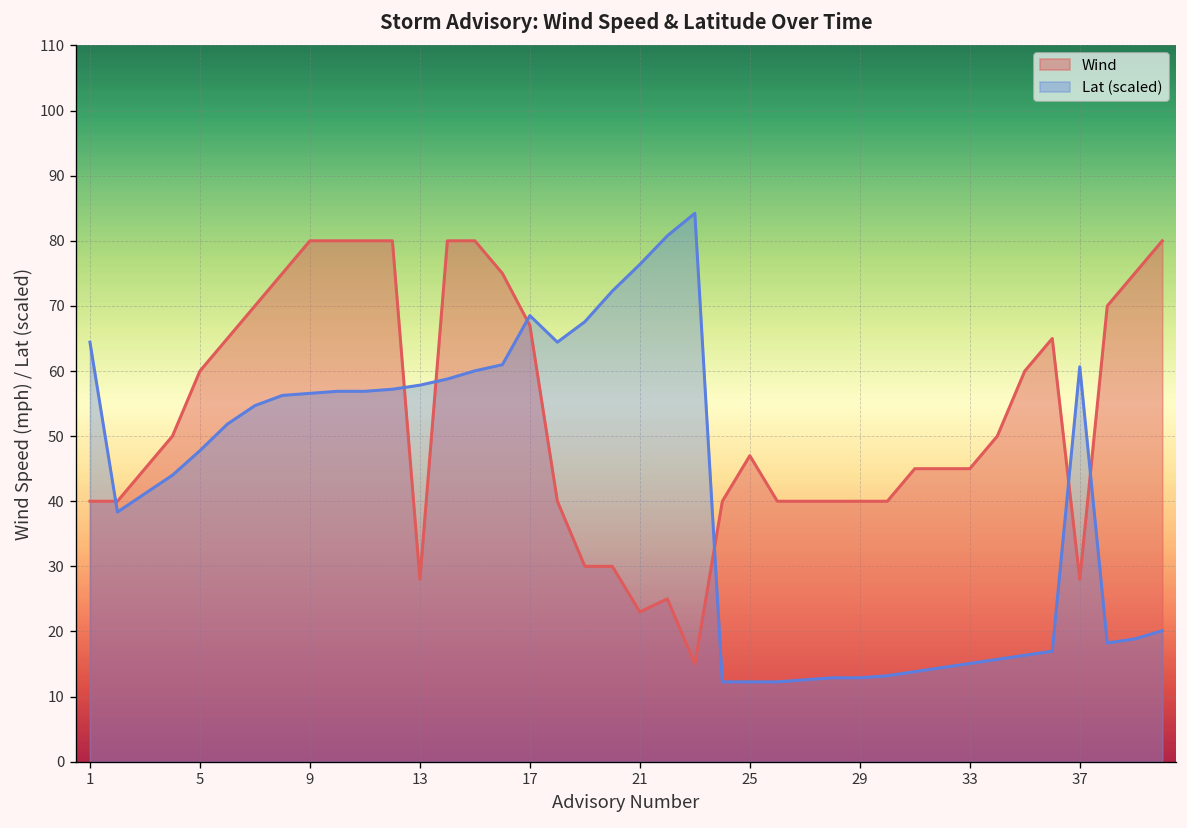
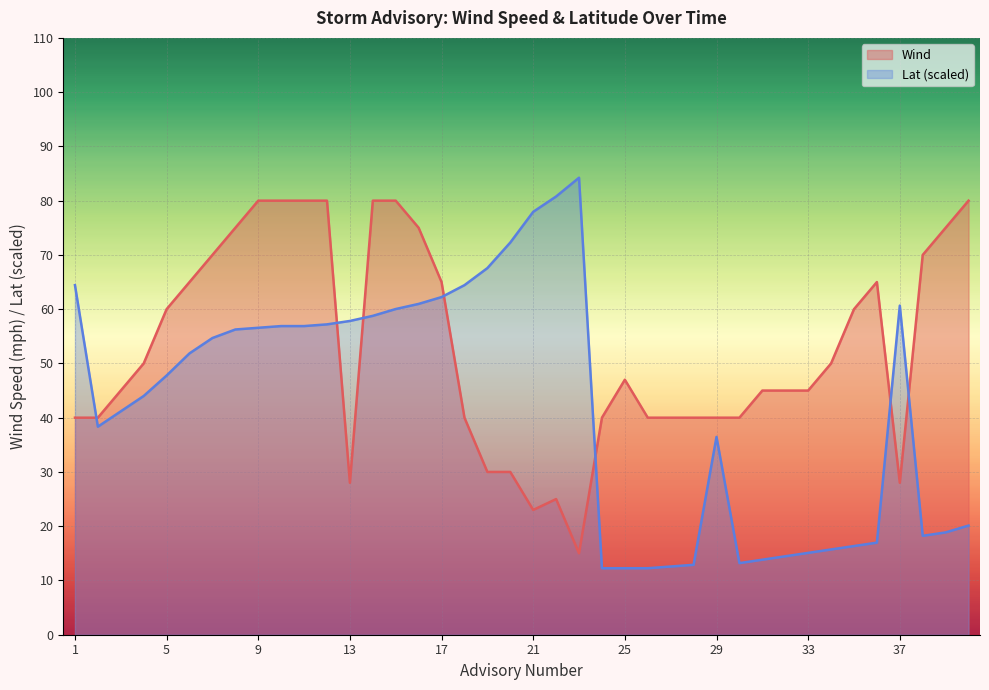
Wind, 17: 67 -> 65
Lat (scaled), 17: 69 -> 62
Lat (scaled), 21: 76 -> 78
Lat (scaled), 29: 13 -> 36
